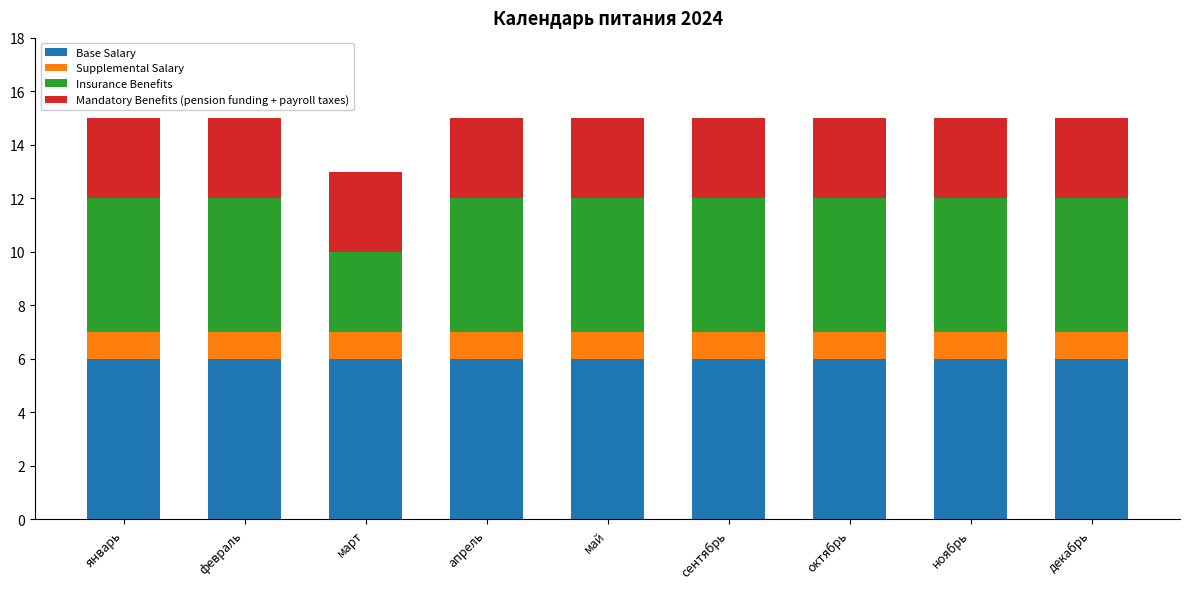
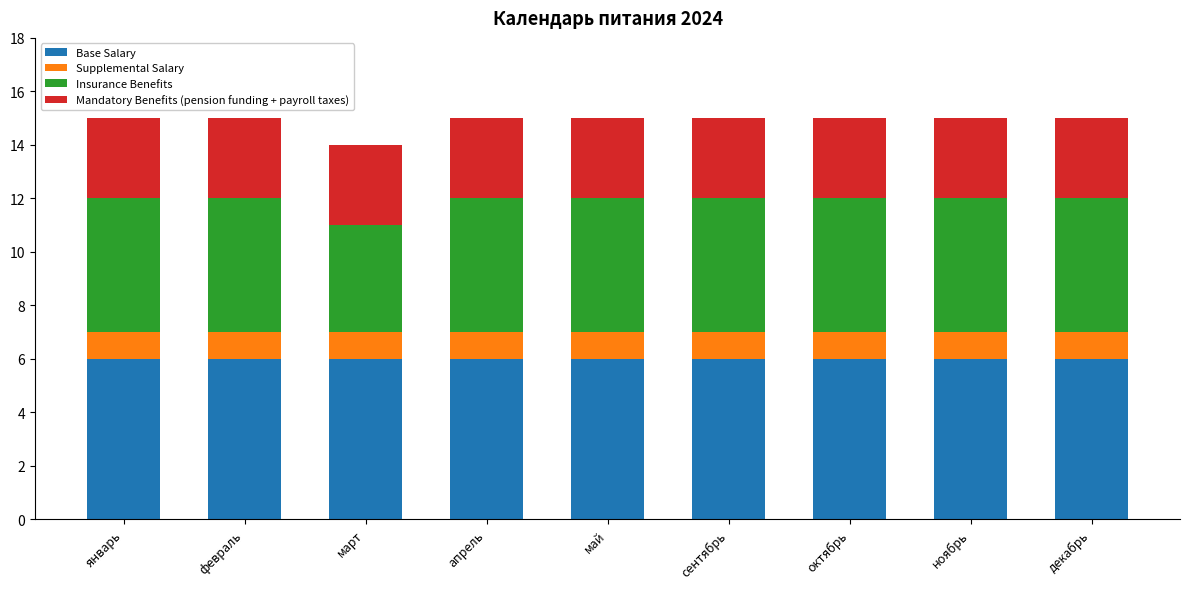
Insurance Benefits, март: 3 -> 4
